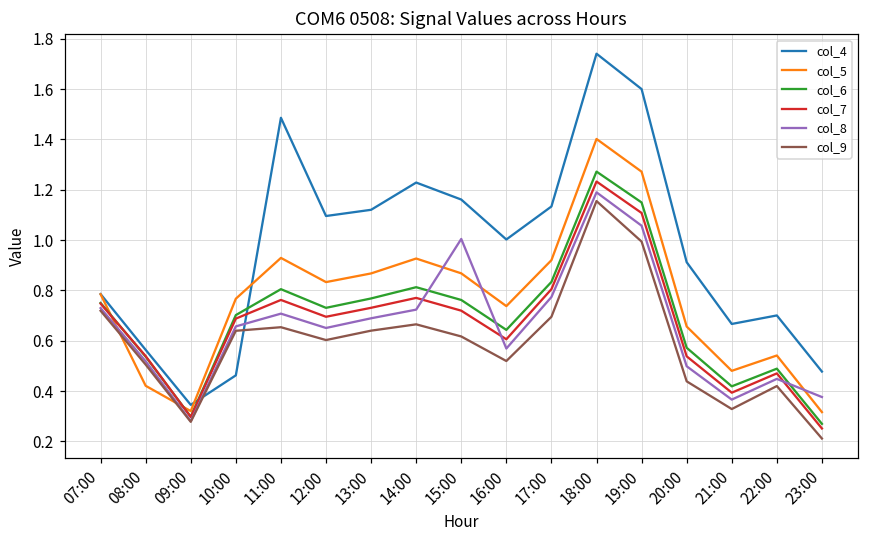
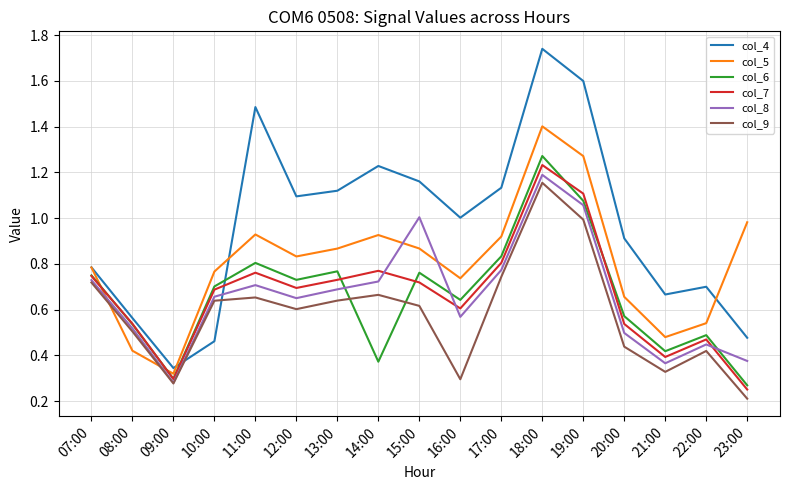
col_6, 14:00: 0.81 -> 0.37
col_9, 16:00: 0.52 -> 0.30
col_9, 17:00: 0.70 -> 0.74
col_6, 19:00: 1.15 -> 1.08
col_5, 23:00: 0.32 -> 0.98
